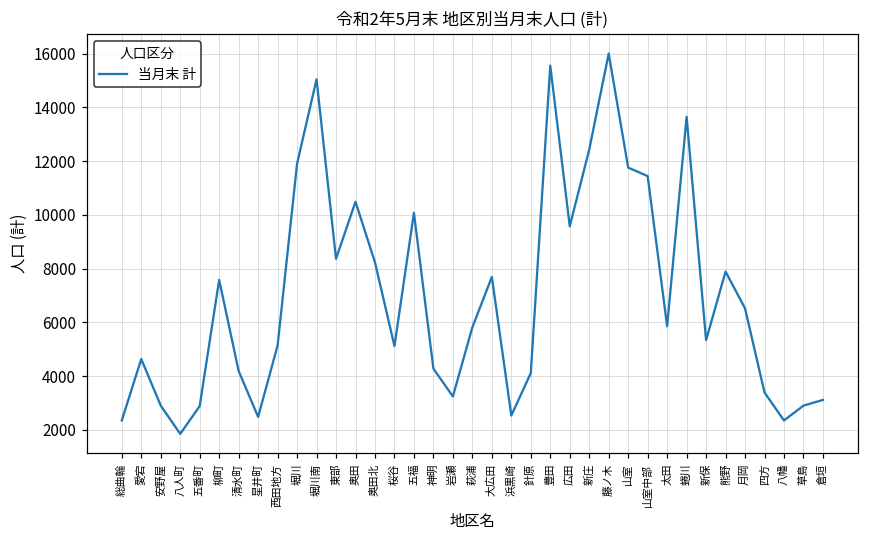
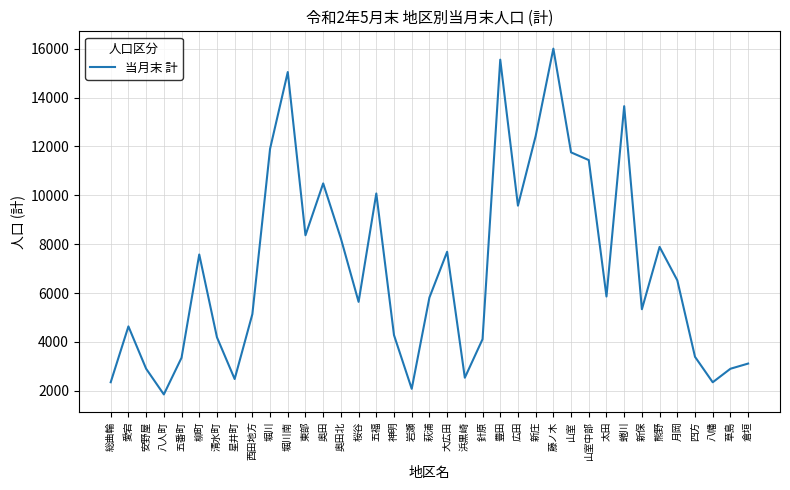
五番町: 2900 -> 3400
桜谷: 5100 -> 5600
岩瀬: 3200 -> 2100
